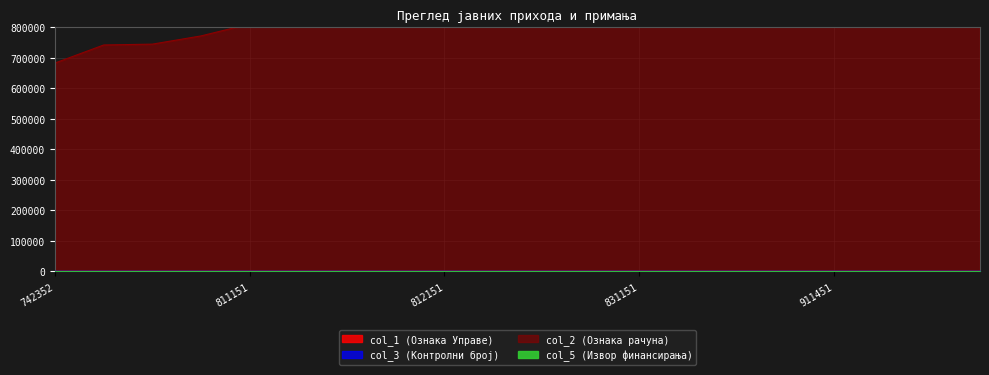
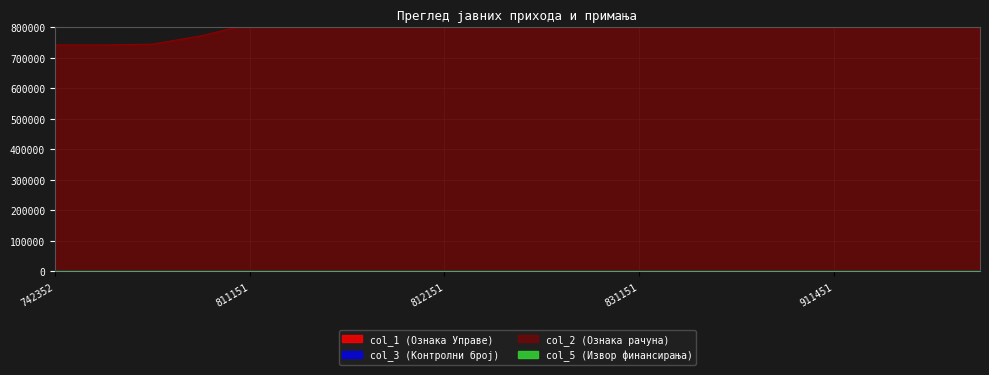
col_2 (Ознака рачуна), 742352: 680000 -> 740000
